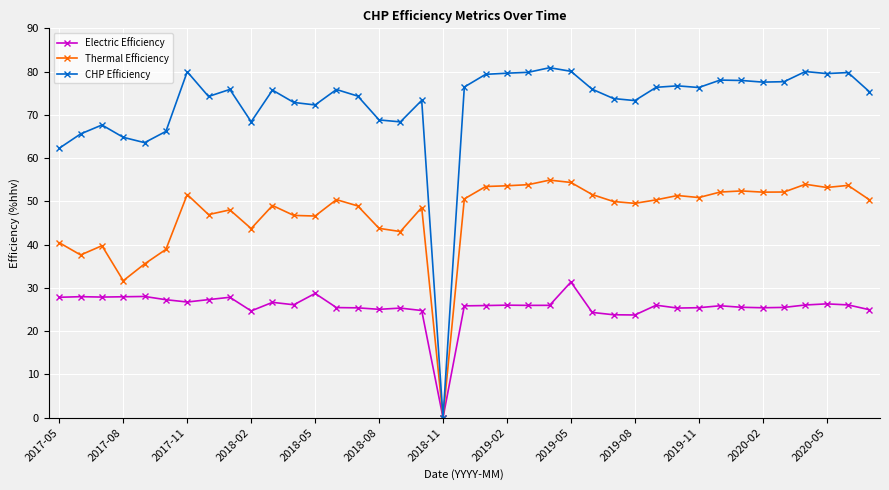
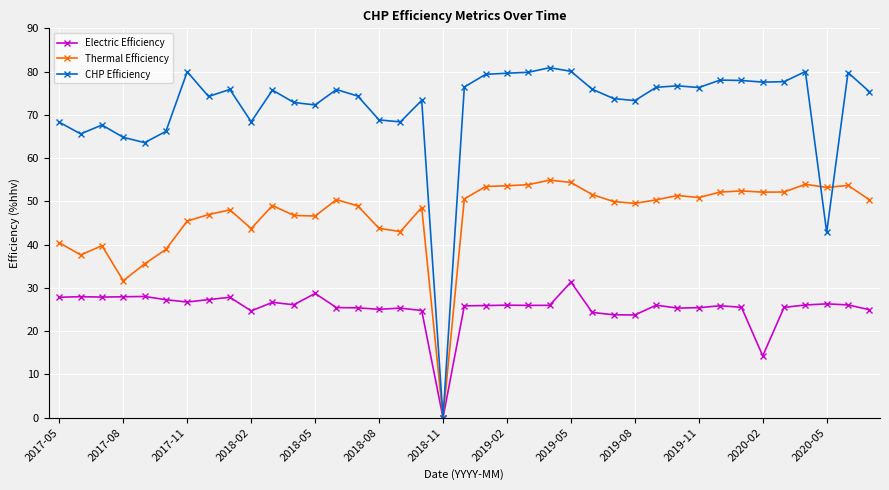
CHP Efficiency, 2017-05: 62 -> 68
Thermal Efficiency, 2017-11: 52 -> 45
Electric Efficiency, 2020-02: 25 -> 14
CHP Efficiency, 2020-05: 80 -> 43
